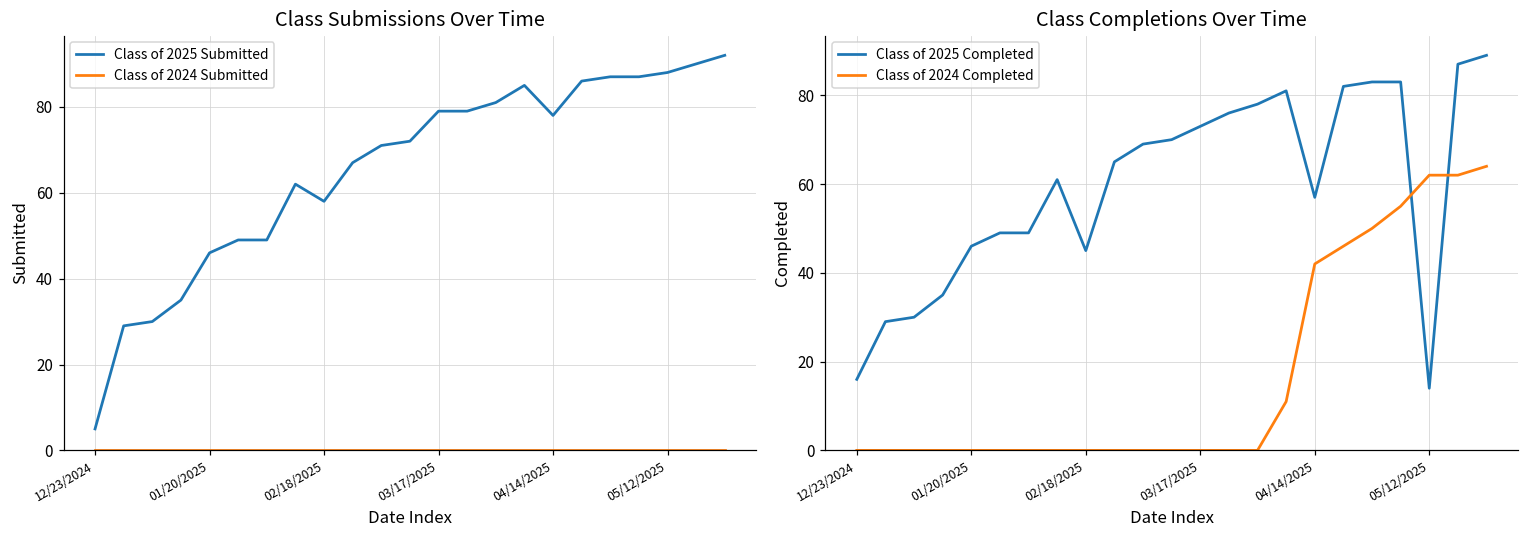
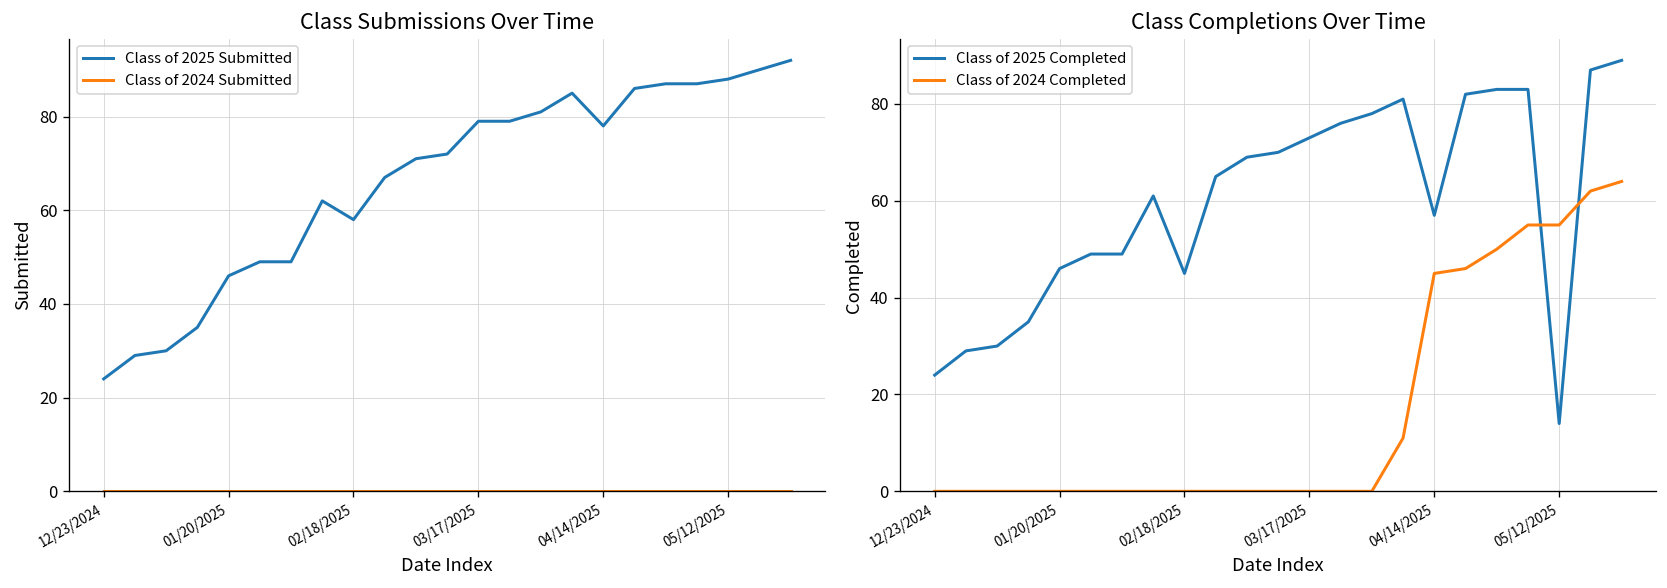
Class Submissions Over Time, Class of 2025 Submitted, 12/23/2024: 5 -> 24
Class Completions Over Time, Class of 2025 Completed, 12/23/2024: 16 -> 24
Class Completions Over Time, Class of 2024 Completed, 04/14/2025: 42 -> 45
Class Completions Over Time, Class of 2024 Completed, 05/12/2025: 62 -> 55
